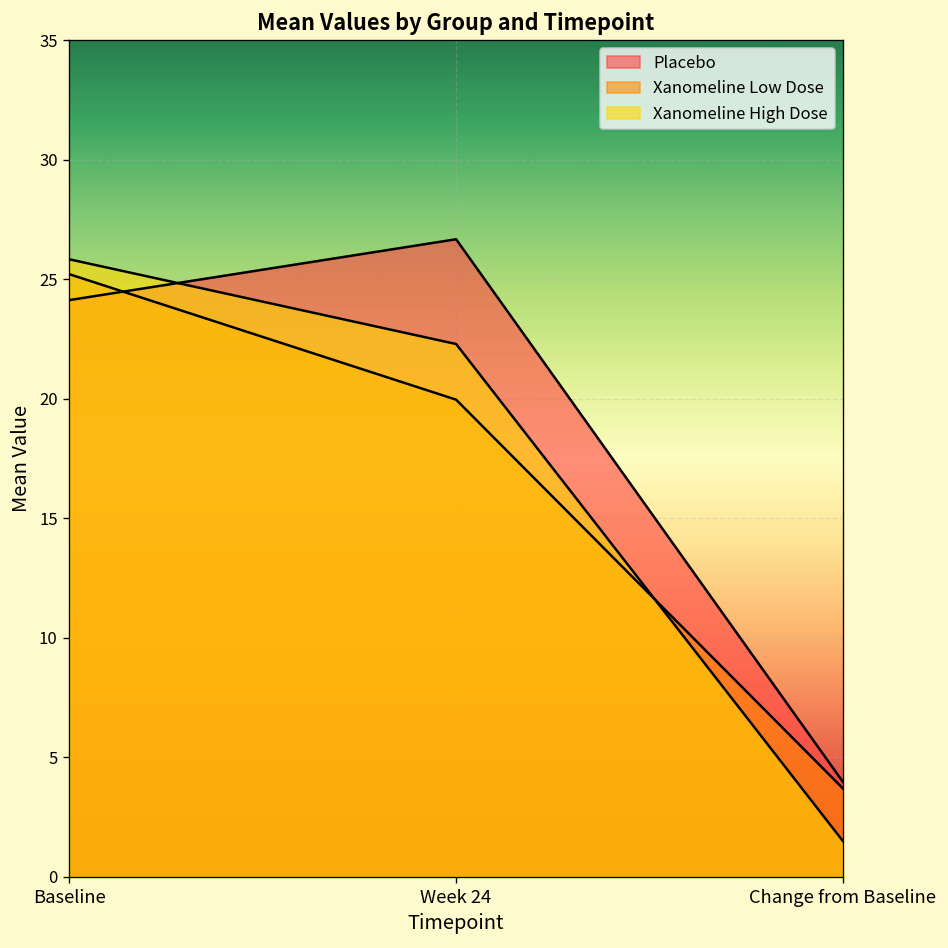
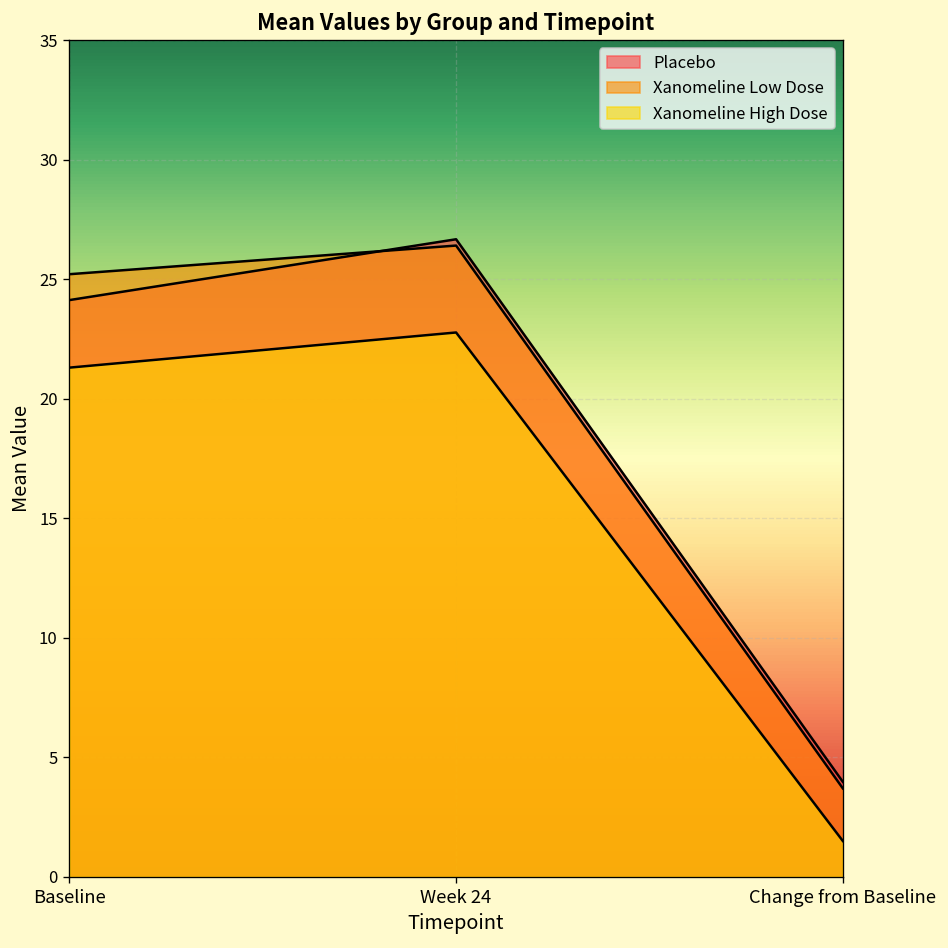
Xanomeline High Dose, Baseline: 25.8 -> 21.3
Xanomeline Low Dose, Week 24: 20.0 -> 26.4
Xanomeline High Dose, Week 24: 22.3 -> 22.8
